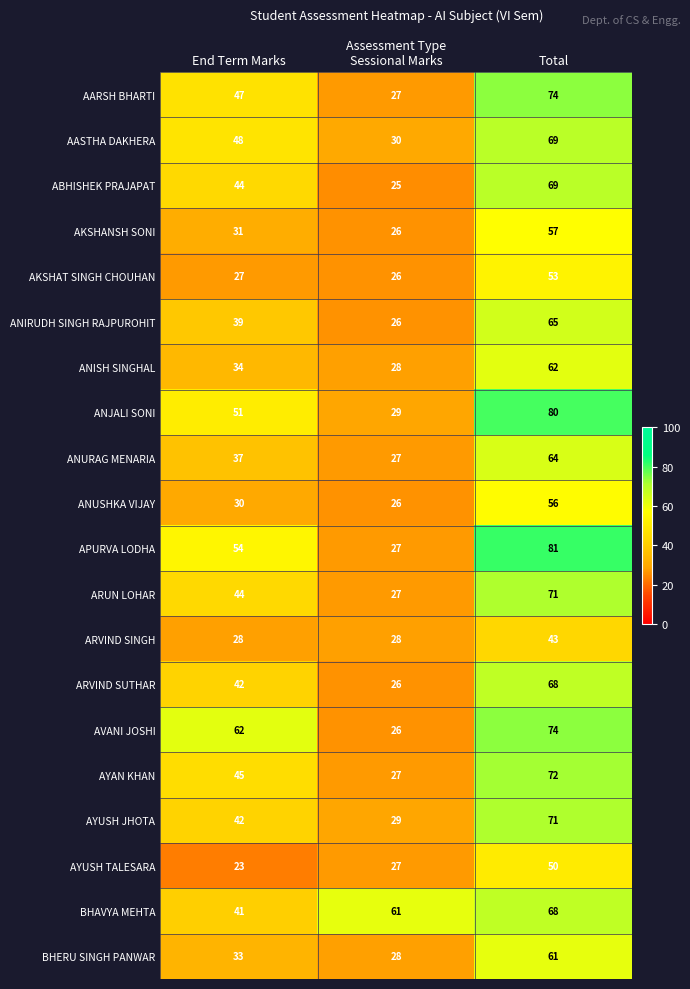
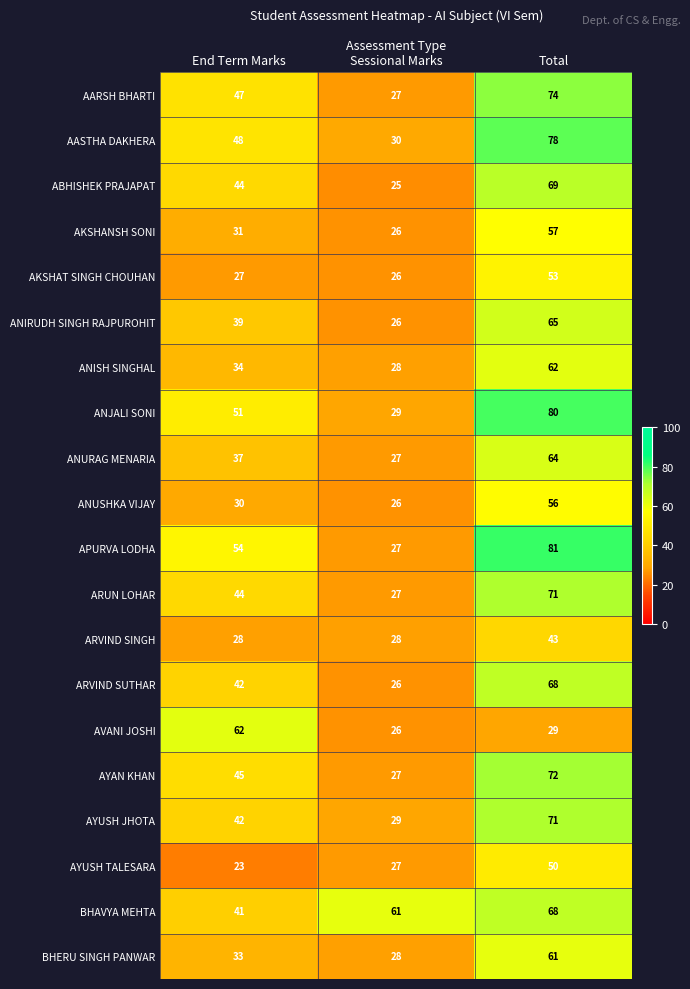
AASTHA DAKHERA, Total: 69 -> 78
AVANI JOSHI, Total: 74 -> 29
